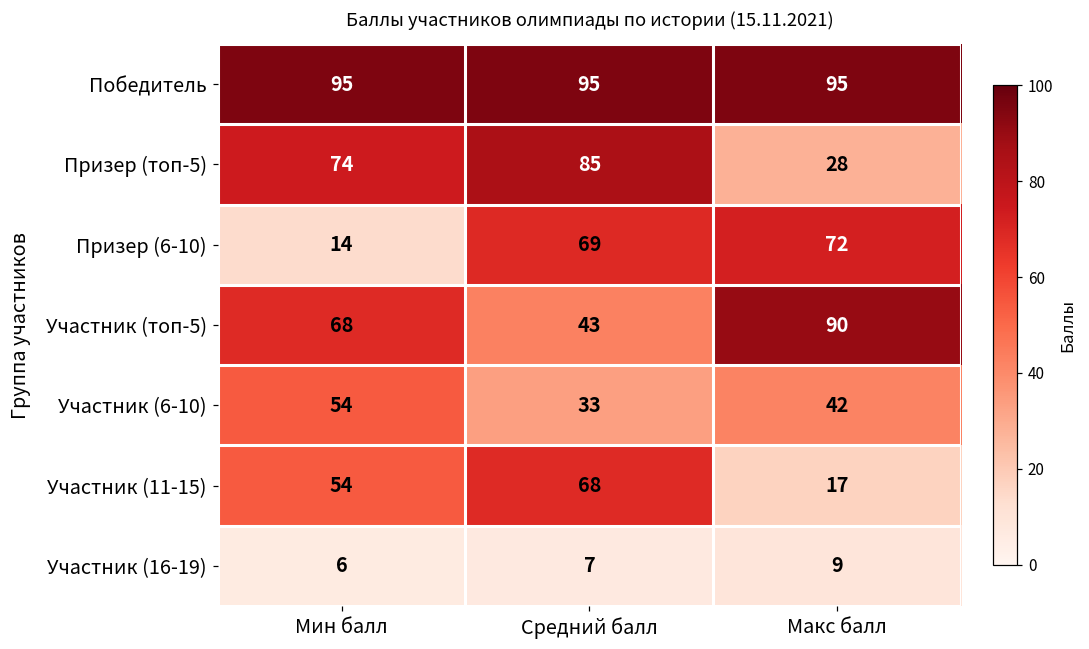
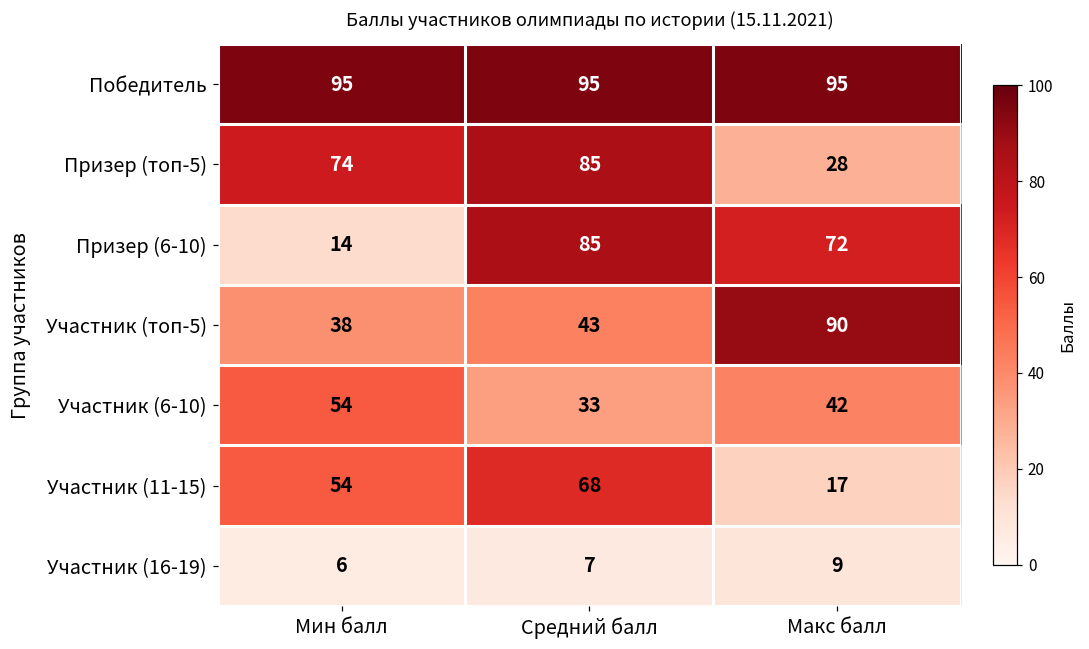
Призер (6-10), Средний балл: 69 -> 85
Участник (топ-5), Мин балл: 68 -> 38
